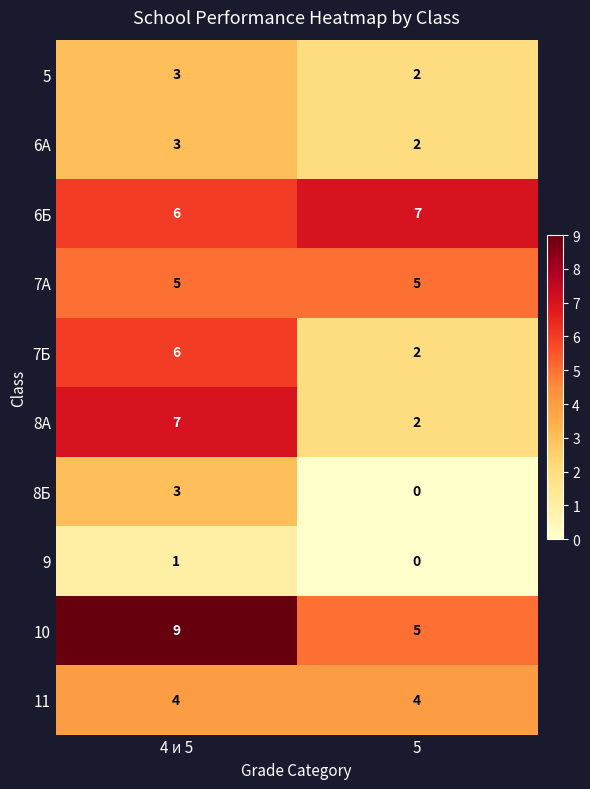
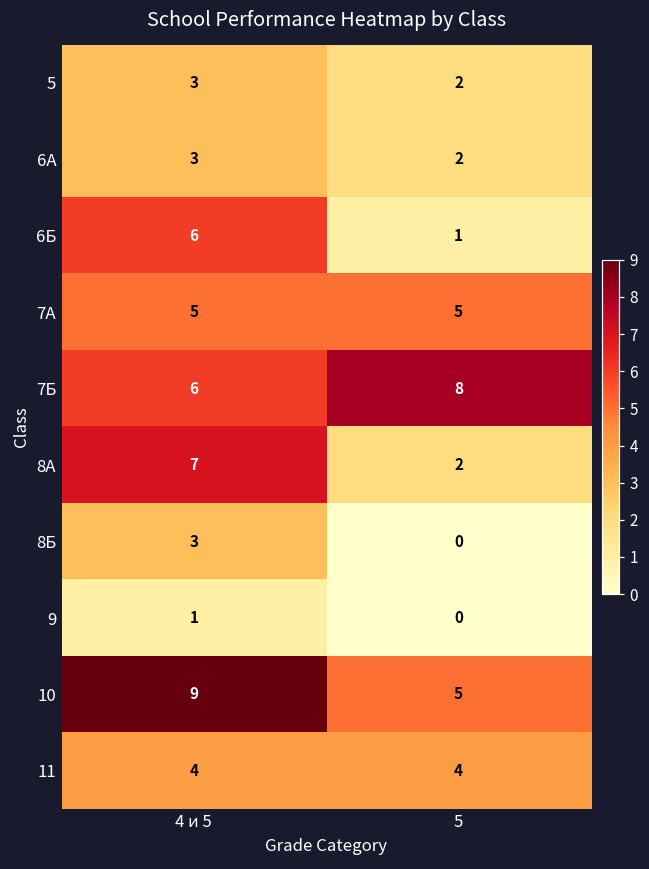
6Б, 5: 7 -> 1
7Б, 5: 2 -> 8
